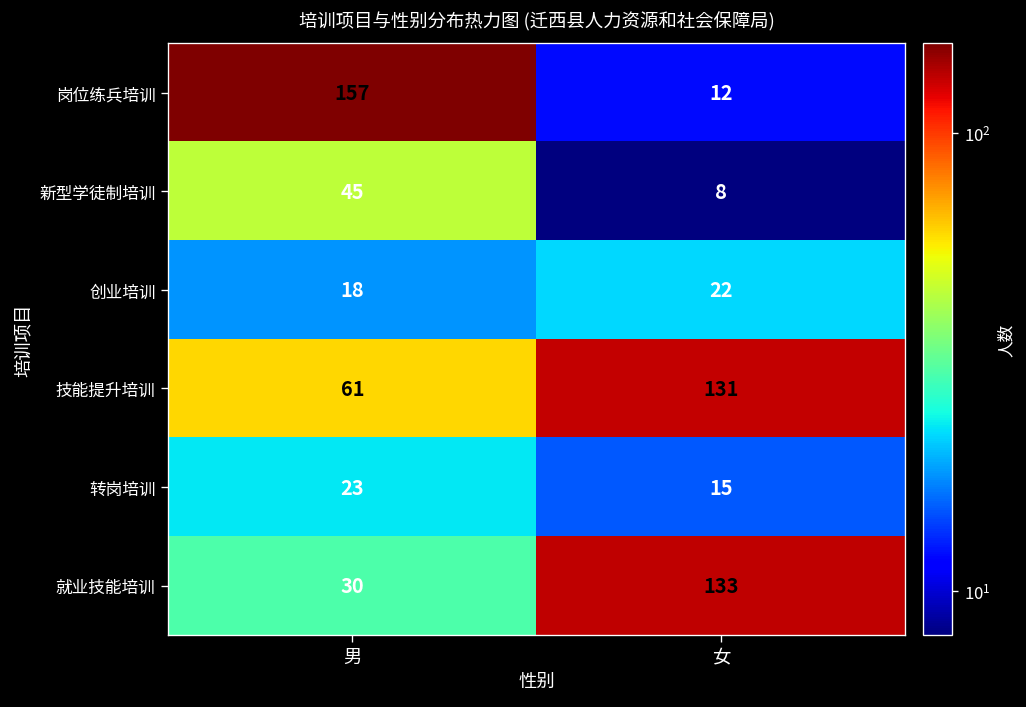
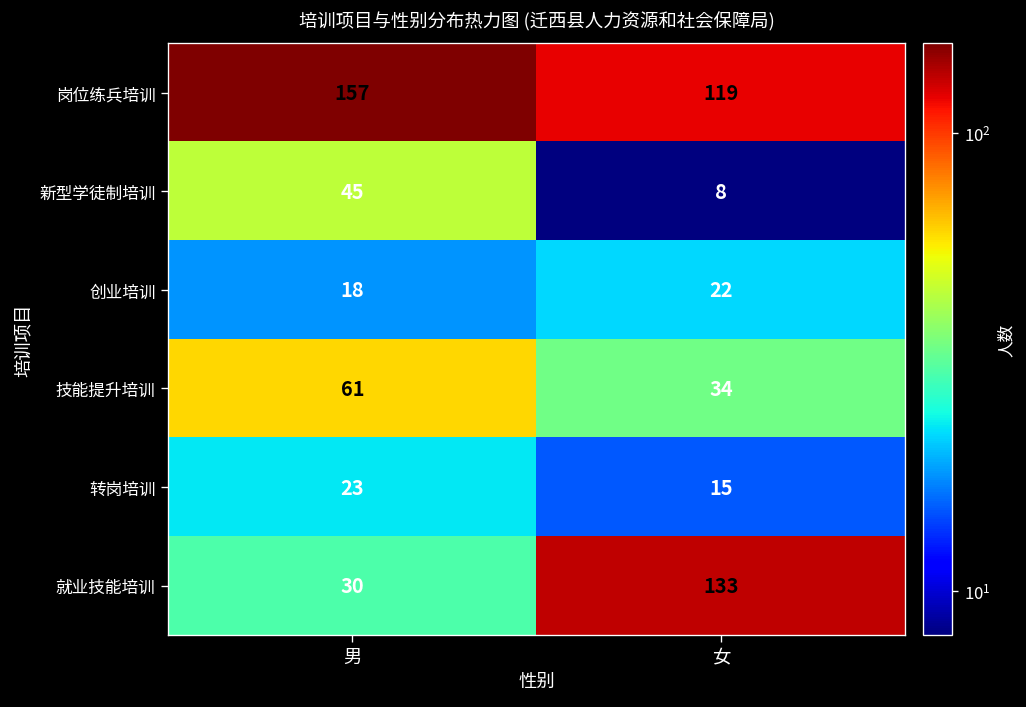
岗位练兵培训, 女: 12 -> 119
技能提升培训, 女: 131 -> 34
